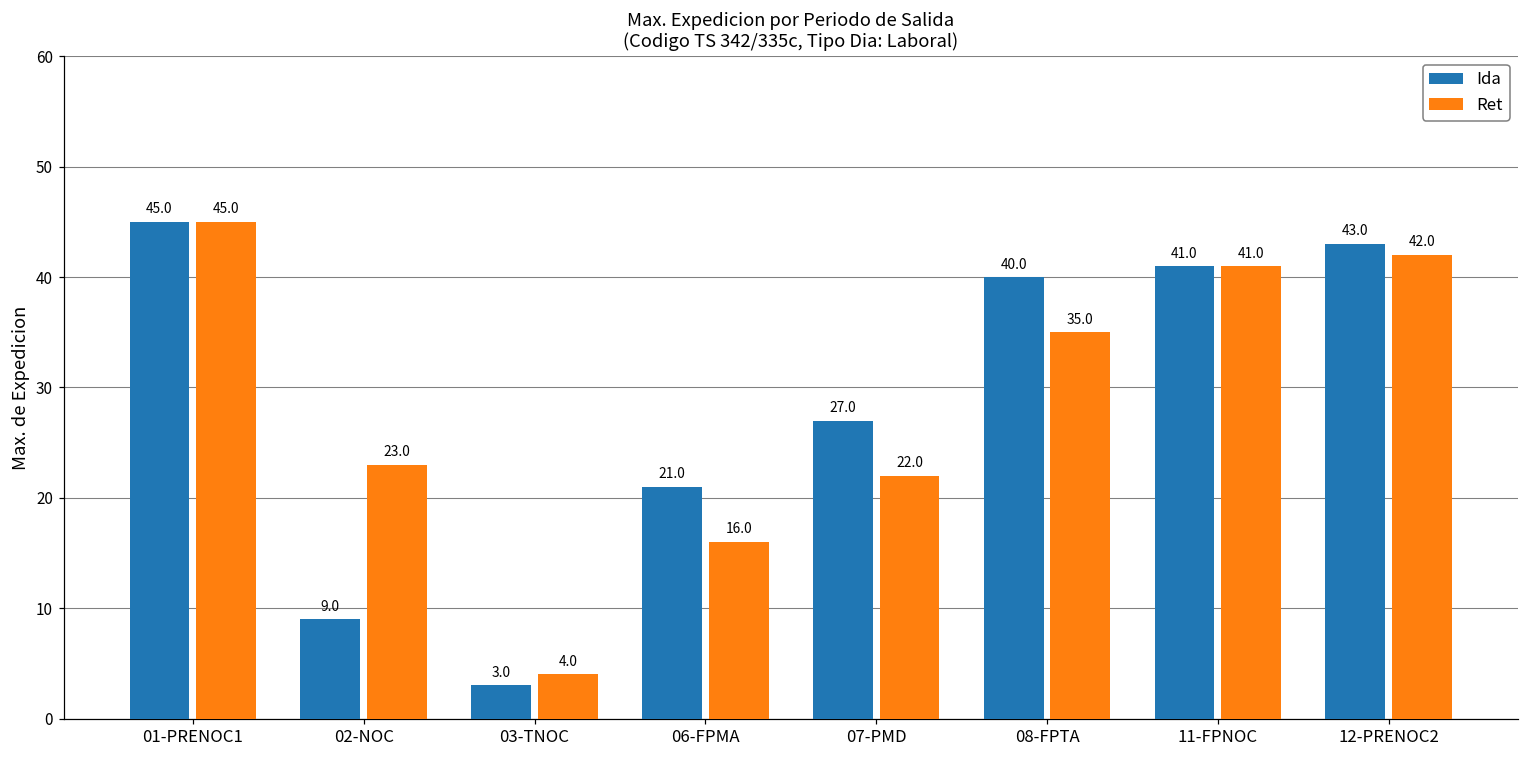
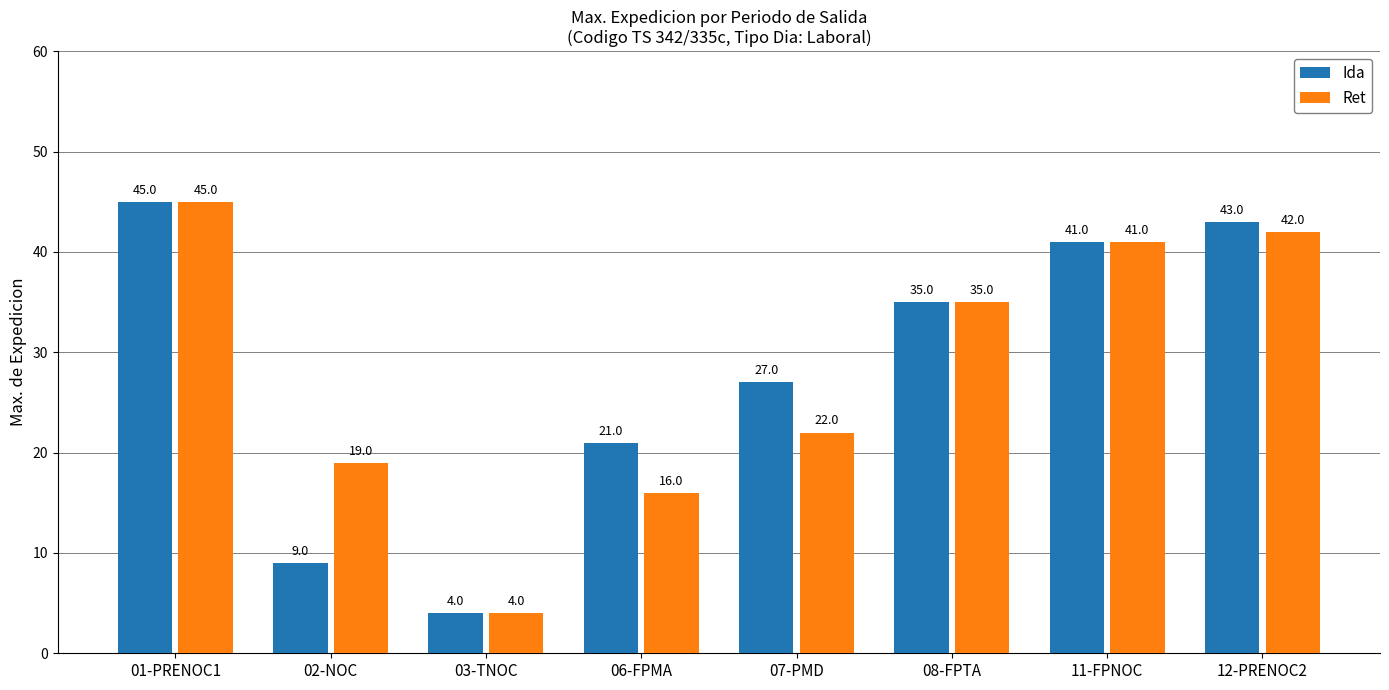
Ret, 02-NOC: 23.0 -> 19.0
Ida, 03-TNOC: 3.0 -> 4.0
Ida, 08-FPTA: 40.0 -> 35.0
